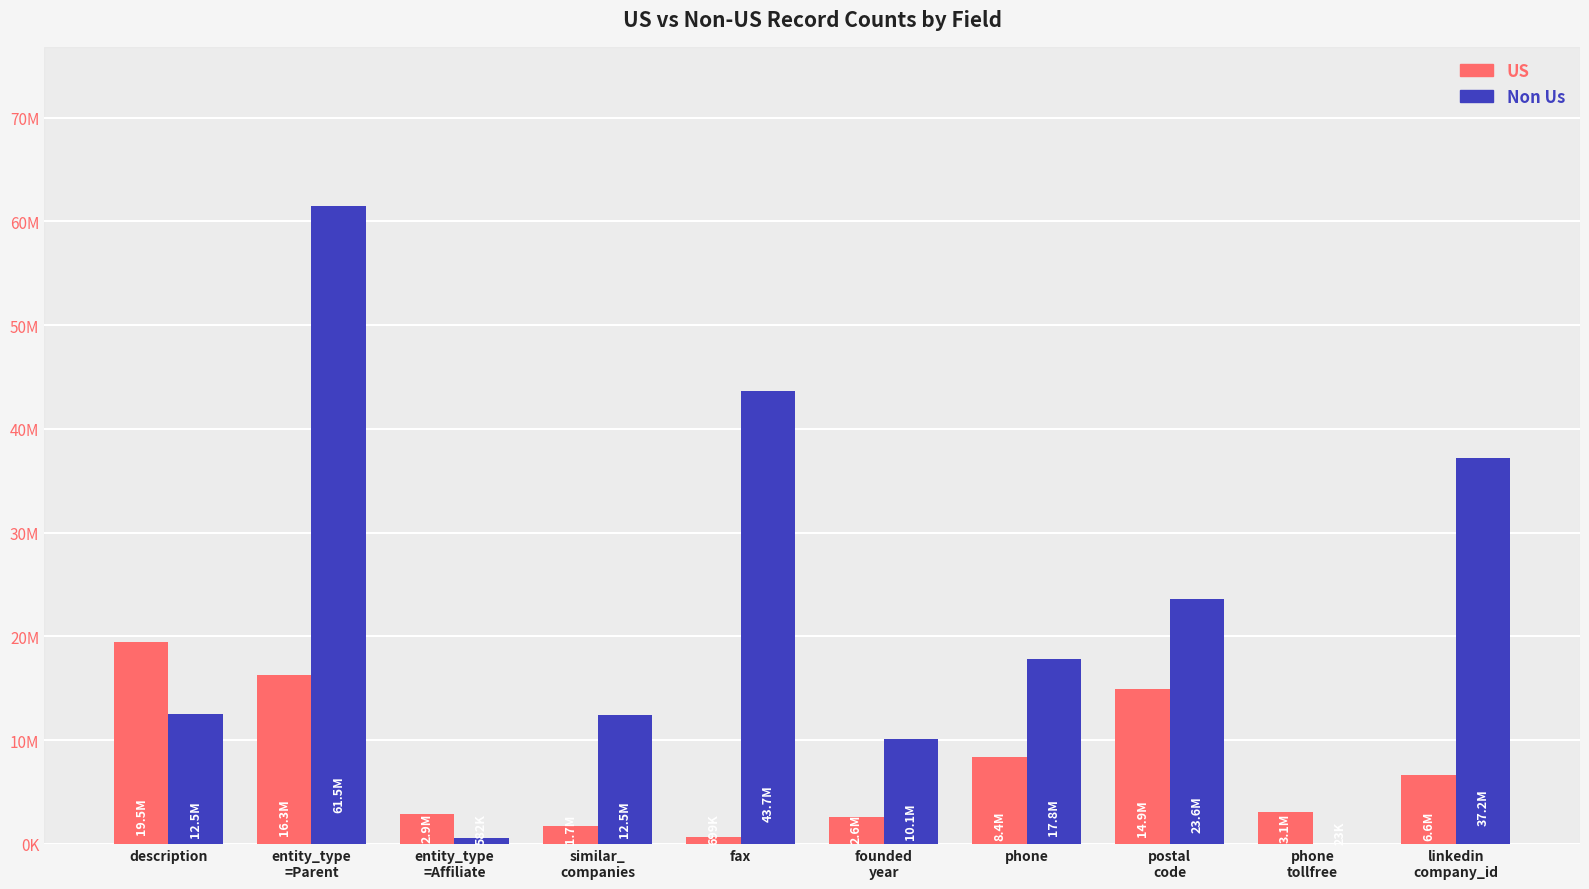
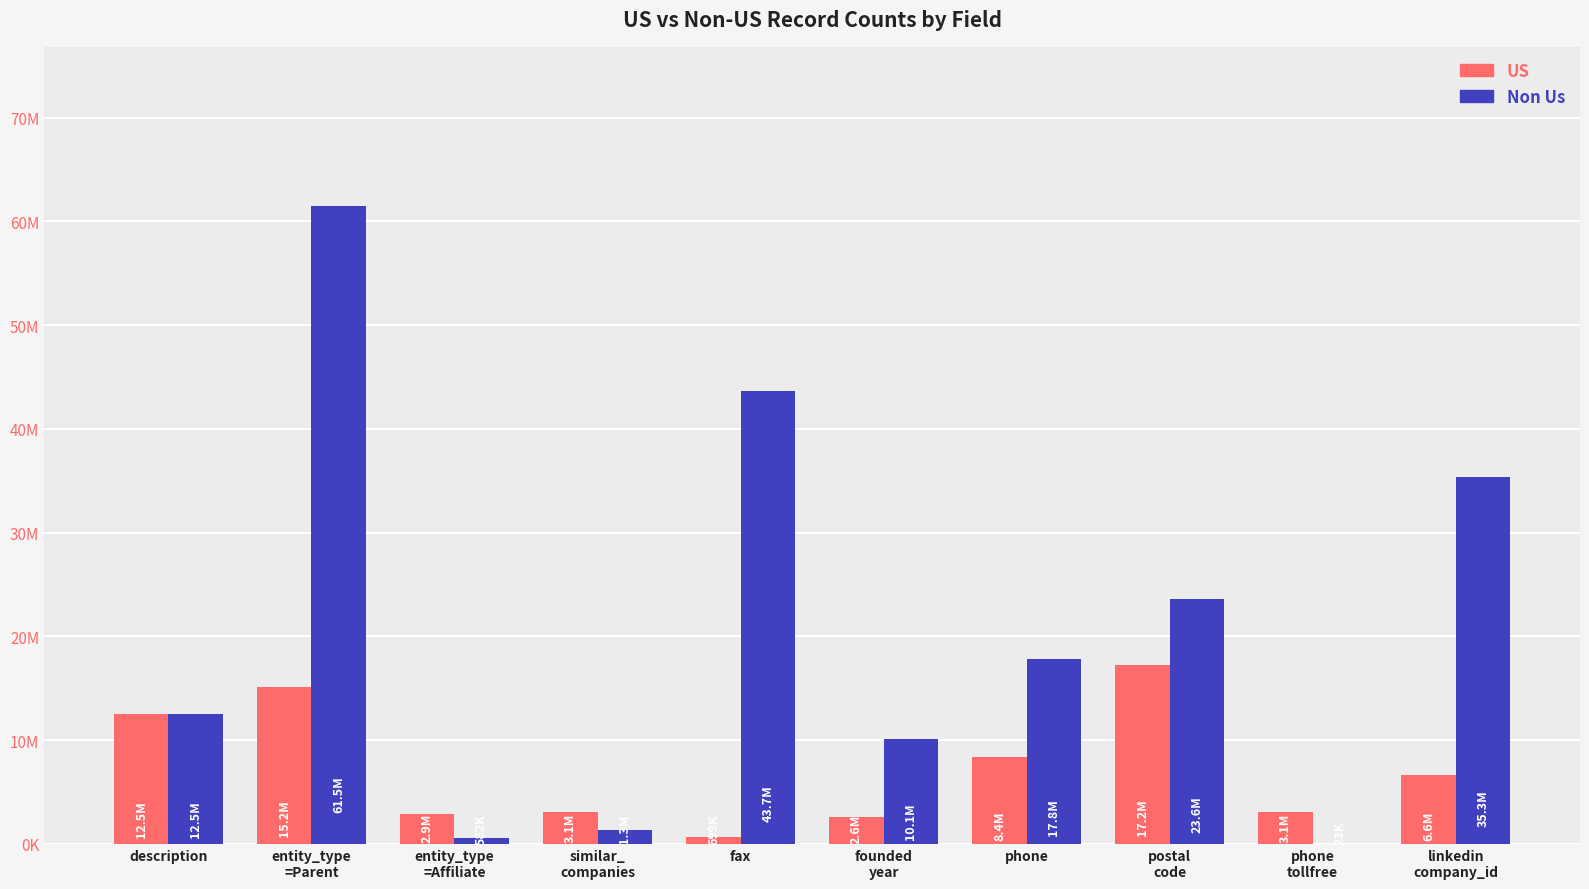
US, description: 19.5M -> 12.5M
US, entity_type =Parent: 16.3M -> 15.2M
US, similar_ companies: 1.7M -> 3.1M
Non Us, similar_ companies: 12500000 -> 1300000
US, postal code: 14.9M -> 17.2M
Non Us, linkedin company_id: 37.2M -> 35.3M
